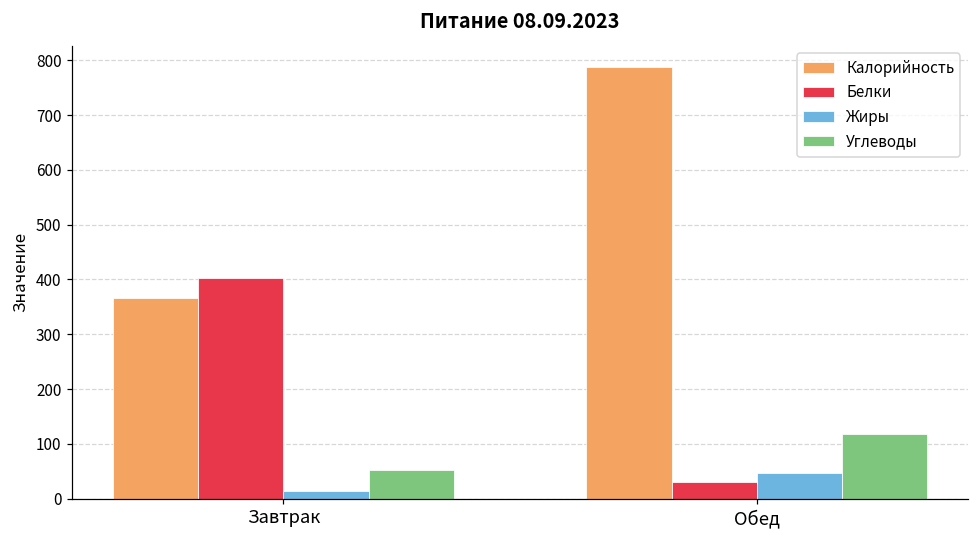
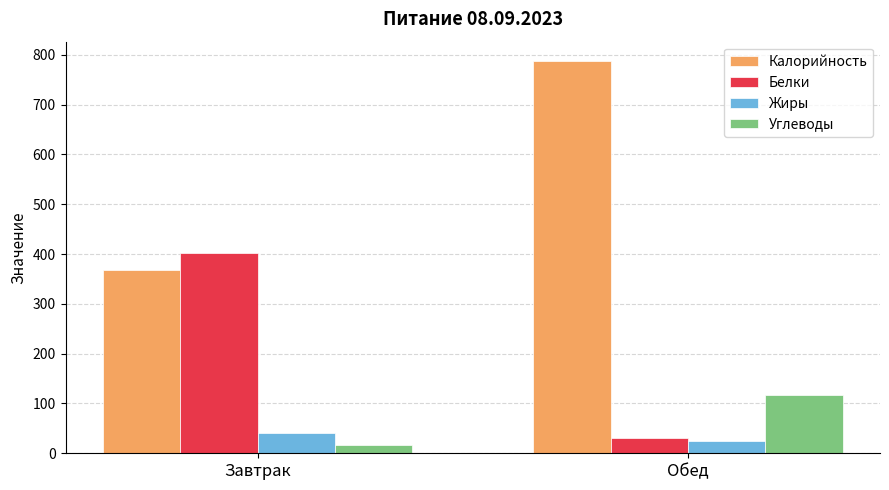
Жиры, Завтрак: 10 -> 40
Углеводы, Завтрак: 50 -> 20
Жиры, Обед: 50 -> 30
